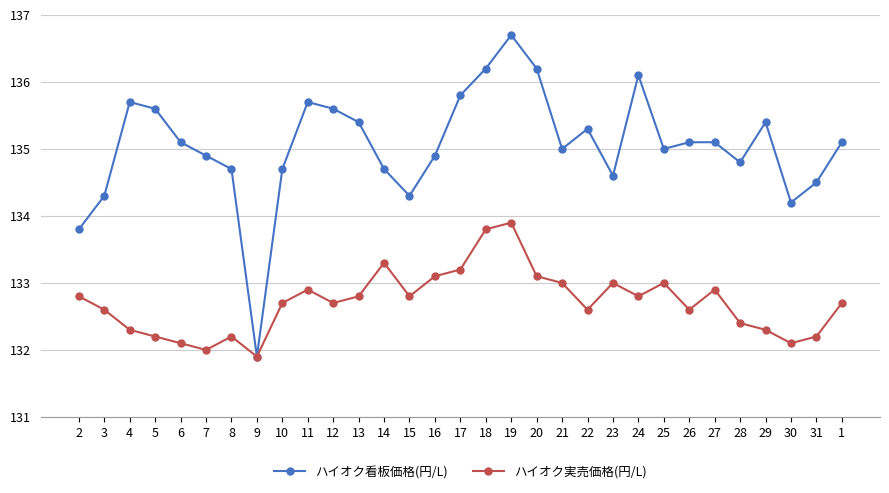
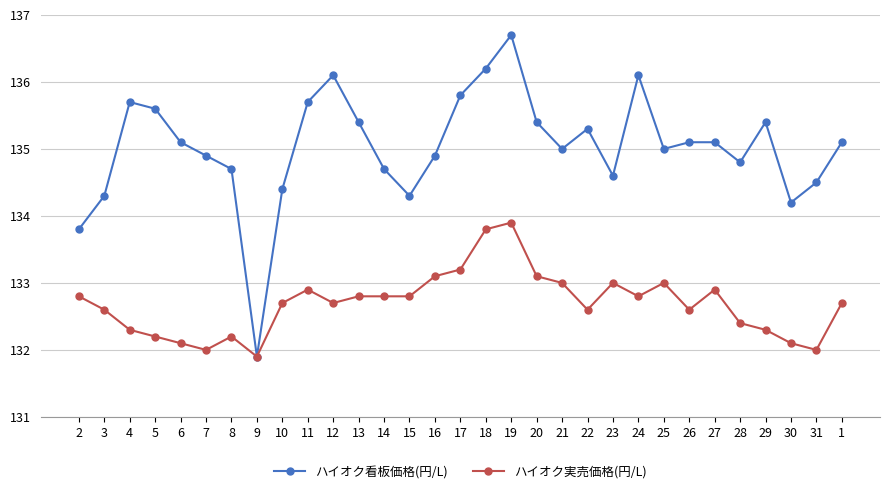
ハイオク看板価格(円/L), 10: 134.7 -> 134.4
ハイオク看板価格(円/L), 12: 135.6 -> 136.1
ハイオク実売価格(円/L), 14: 133.3 -> 132.8
ハイオク看板価格(円/L), 20: 136.2 -> 135.4
ハイオク実売価格(円/L), 31: 132.2 -> 132.0
